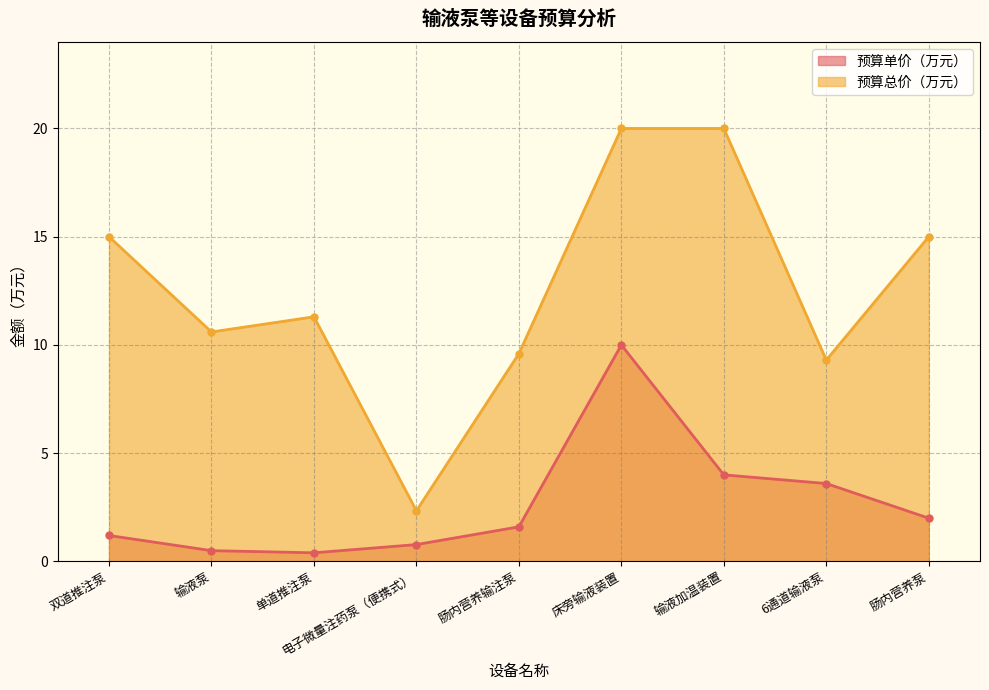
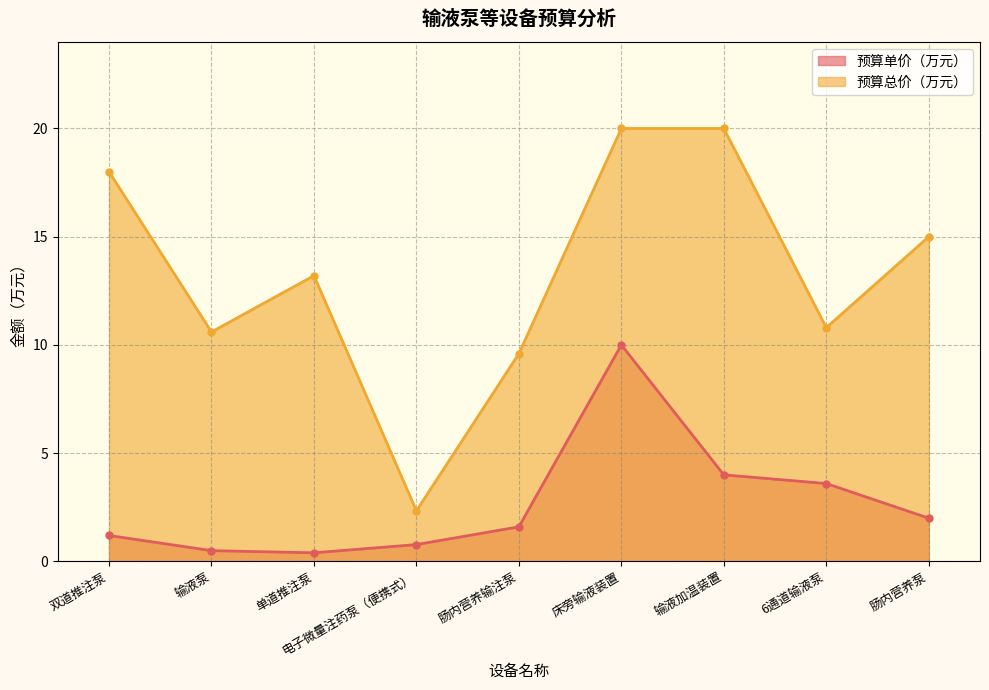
预算总价（万元）, 双道推注泵: 15 -> 18
预算总价（万元）, 单道推注泵: 11.3 -> 13.2
预算总价（万元）, 6通道输液泵: 9.3 -> 10.8
